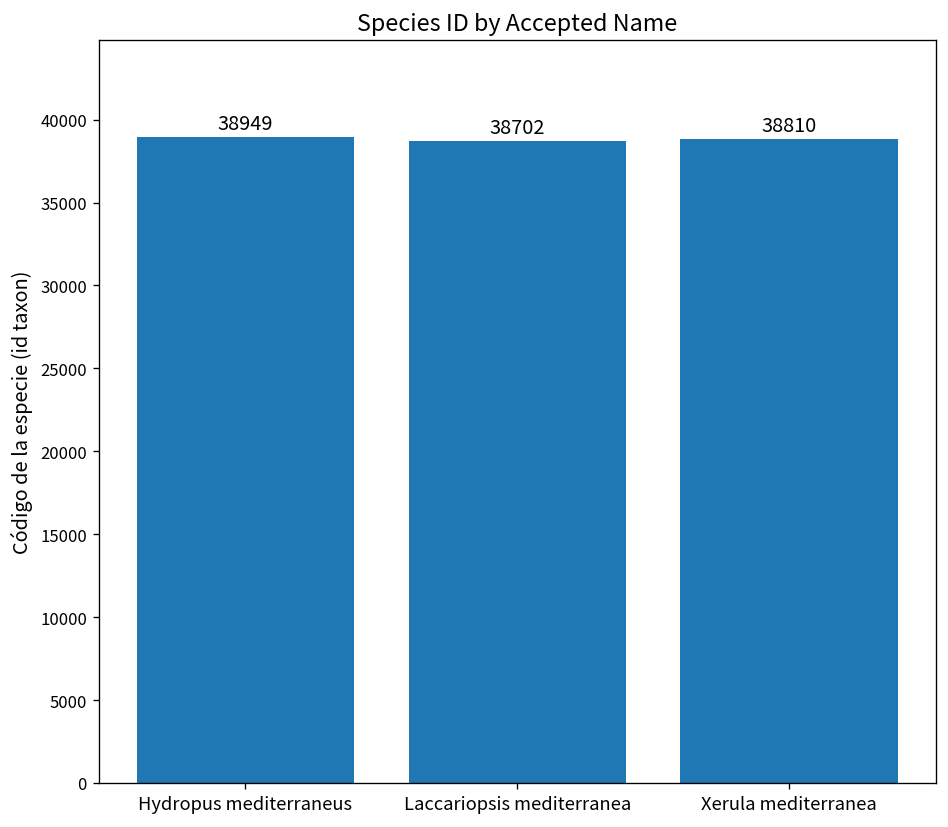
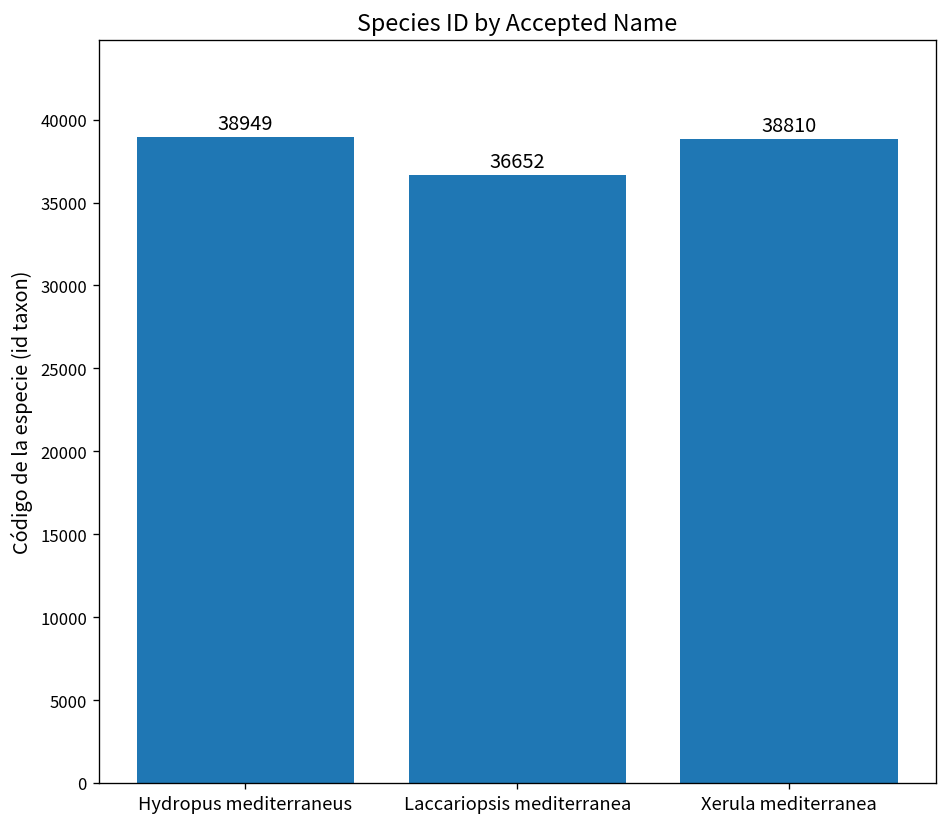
Laccariopsis mediterranea: 38702 -> 36652
